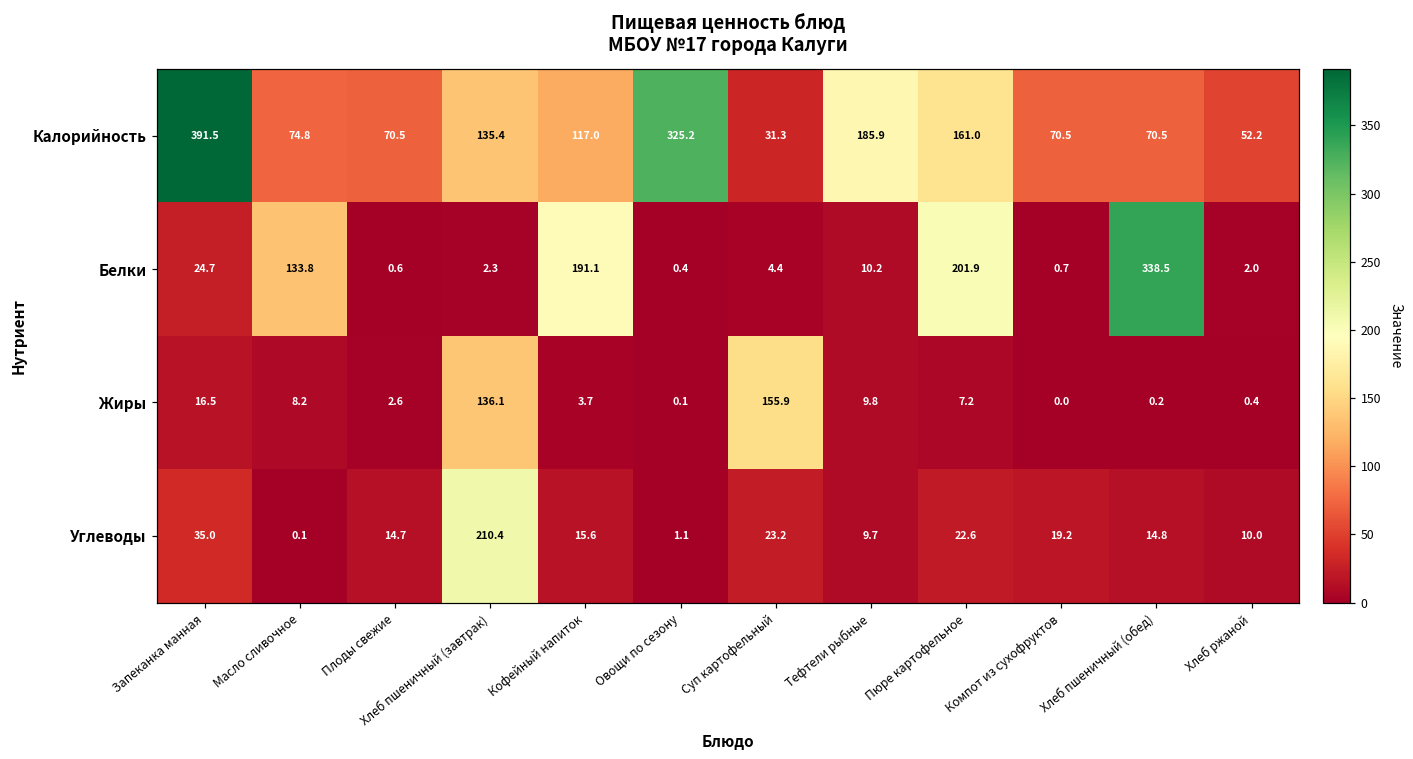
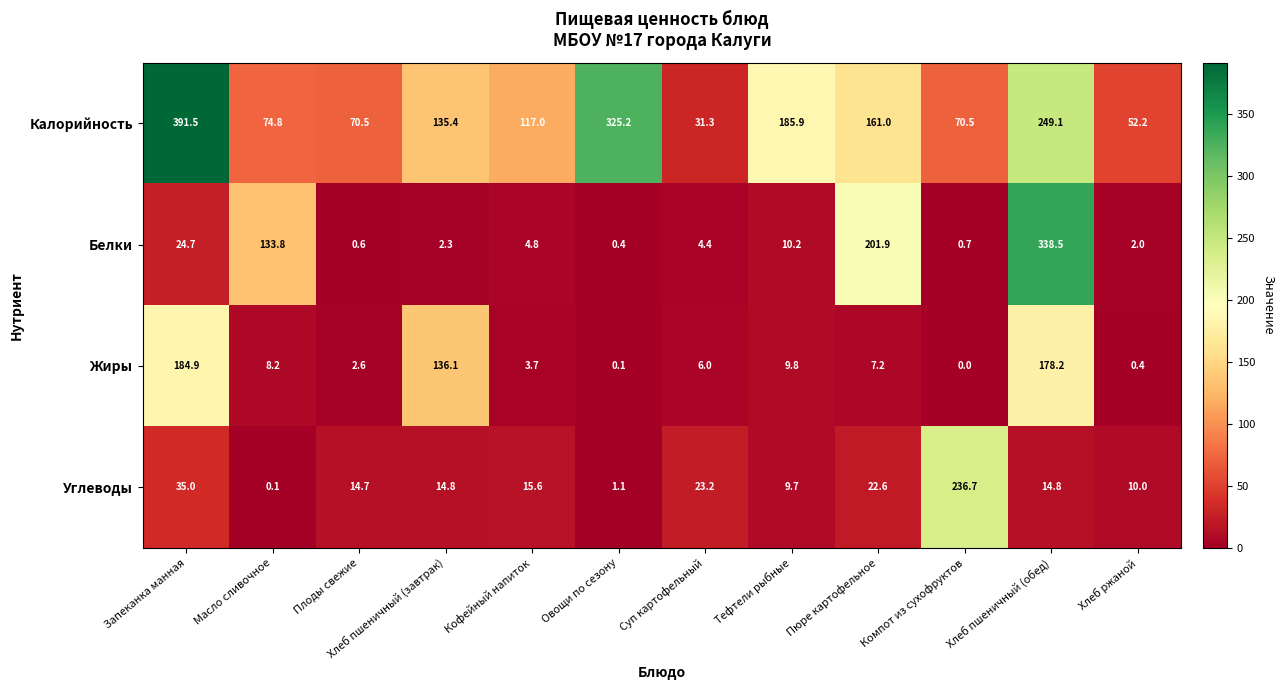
Калорийность, Хлеб пшеничный (обед): 70.5 -> 249.1
Белки, Кофейный напиток: 191.1 -> 4.8
Жиры, Запеканка манная: 16.5 -> 184.9
Жиры, Суп картофельный: 155.9 -> 6.0
Жиры, Хлеб пшеничный (обед): 0.2 -> 178.2
Углеводы, Хлеб пшеничный (завтрак): 210.4 -> 14.8
Углеводы, Компот из сухофруктов: 19.2 -> 236.7
